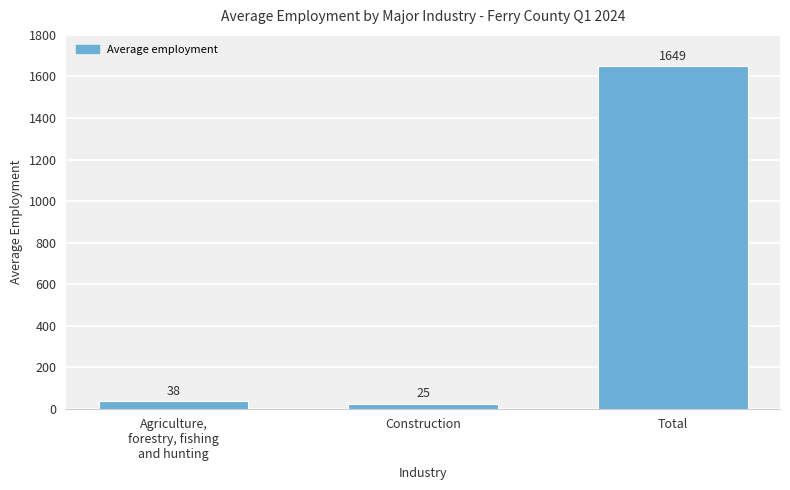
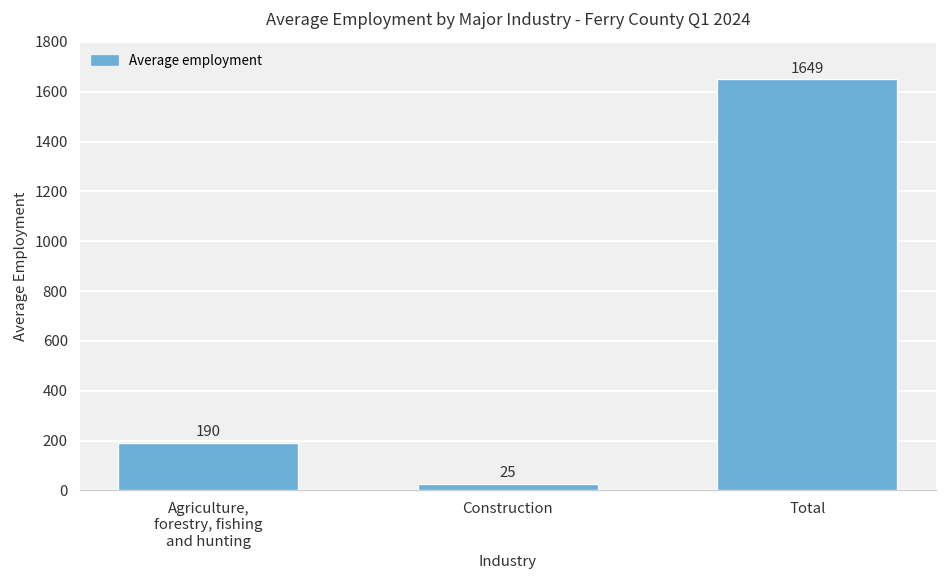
Agriculture, forestry, fishing and hunting: 38 -> 190
